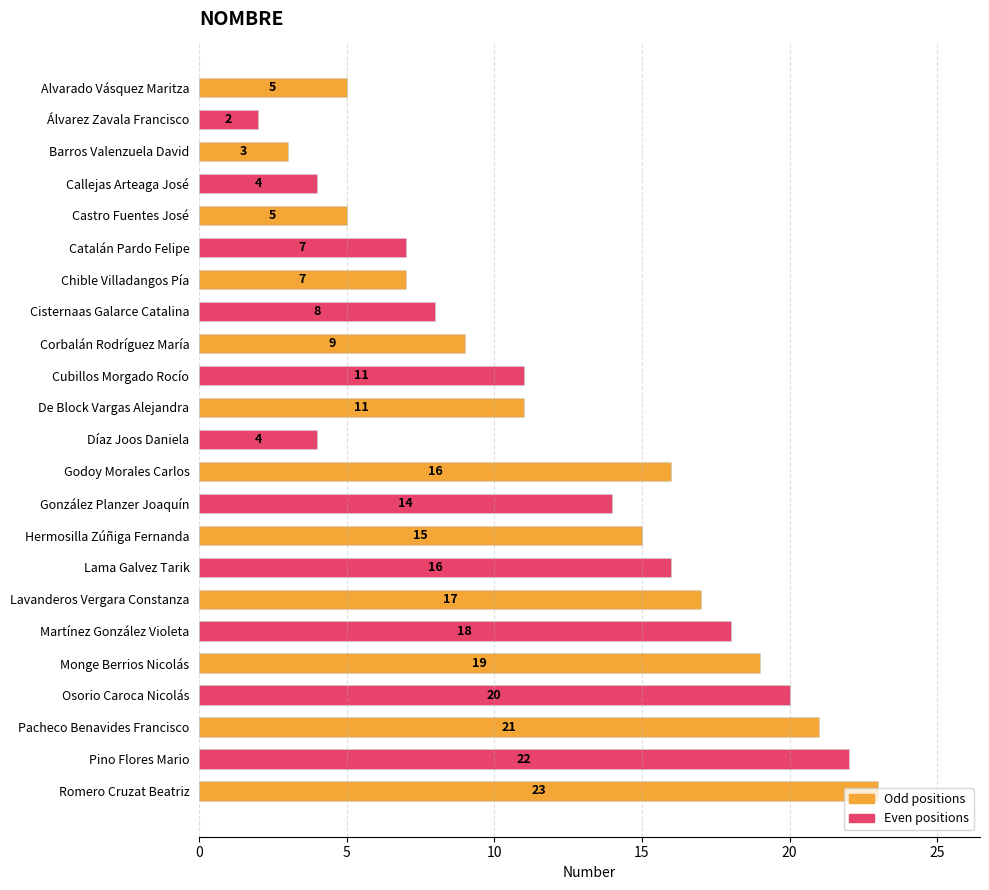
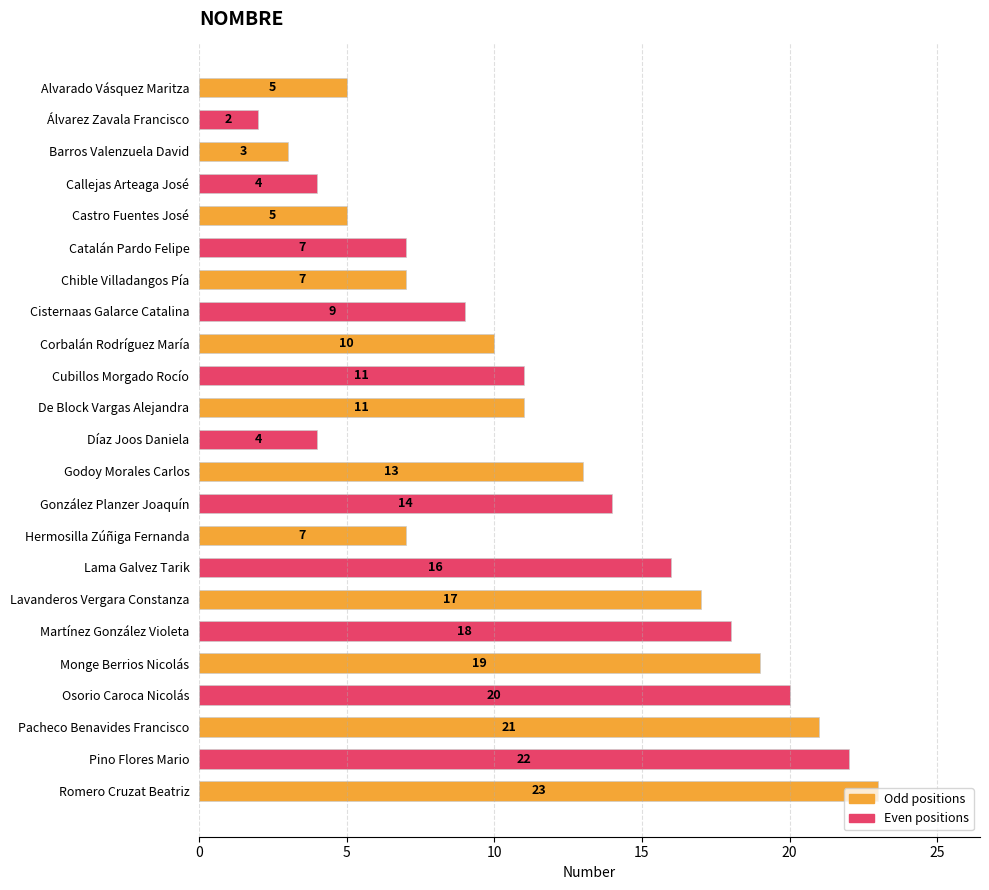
Cisternaas Galarce Catalina: 8 -> 9
Corbalán Rodríguez María: 9 -> 10
Godoy Morales Carlos: 16 -> 13
Hermosilla Zúñiga Fernanda: 15 -> 7
